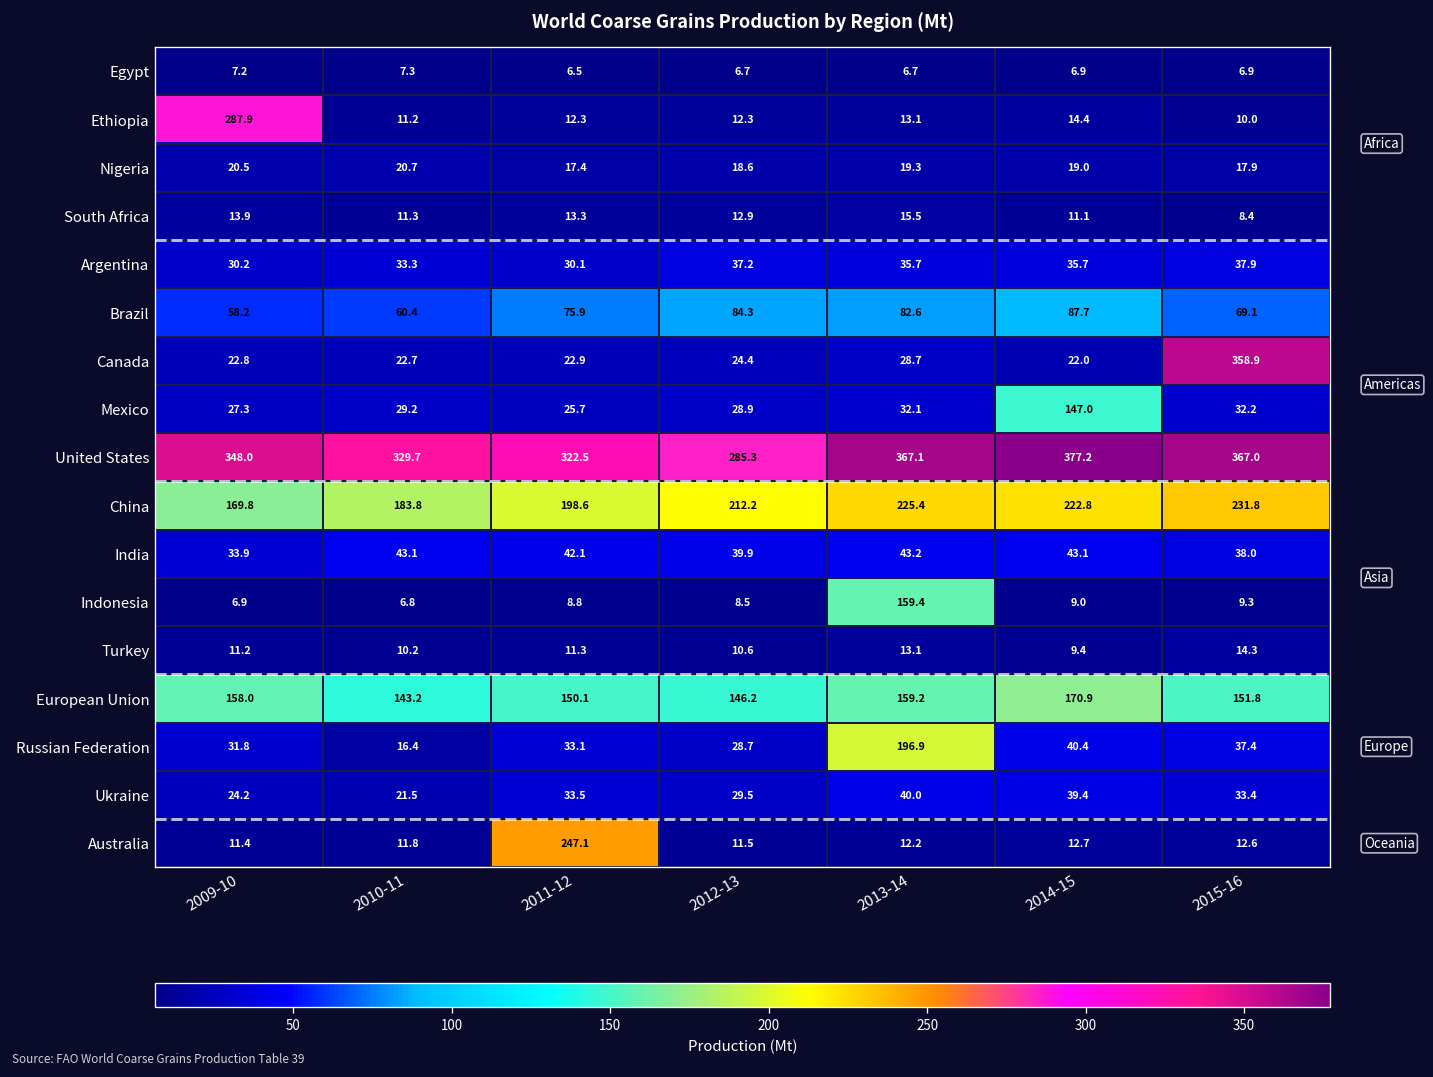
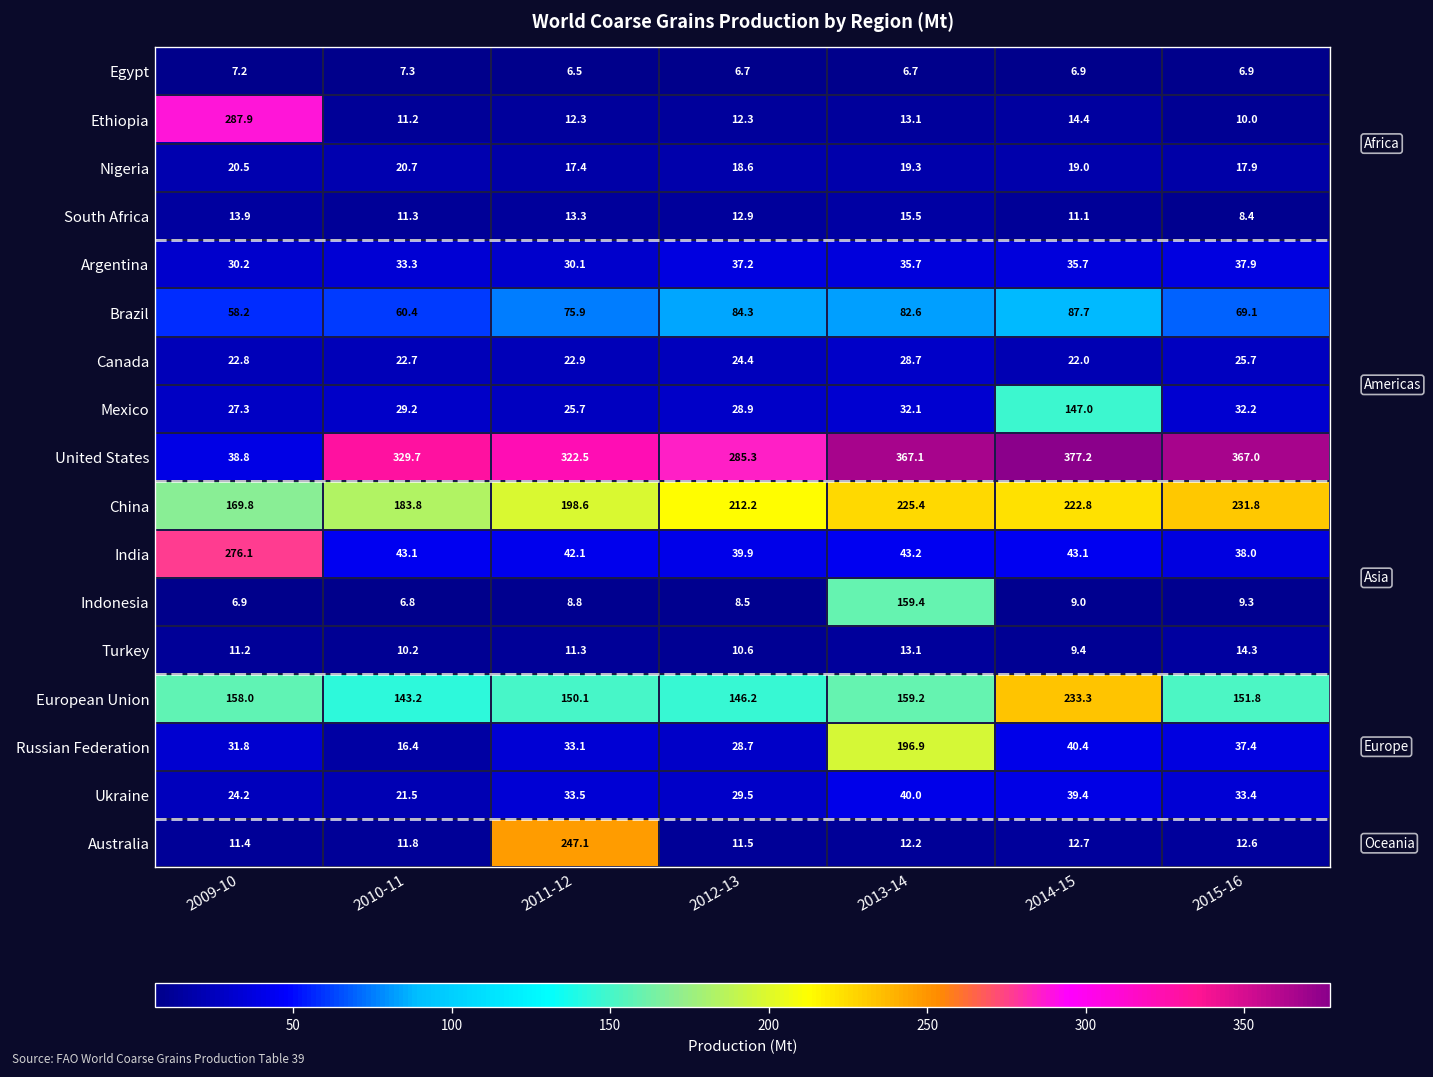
Canada, 2015-16: 358.9 -> 25.7
United States, 2009-10: 348.0 -> 38.8
India, 2009-10: 33.9 -> 276.1
European Union, 2014-15: 170.9 -> 233.3
